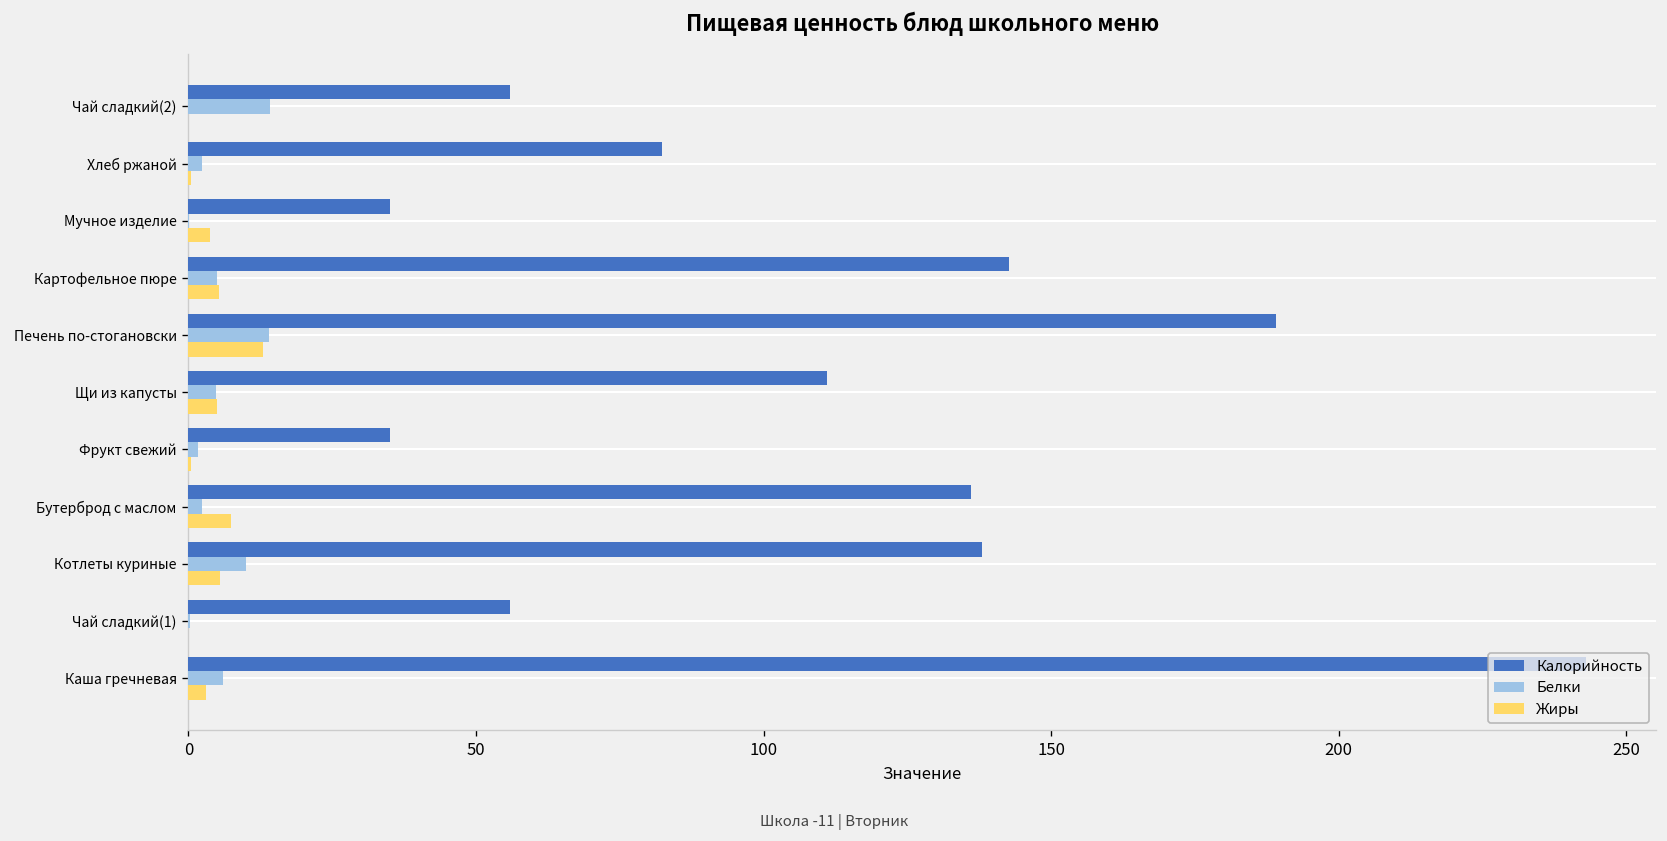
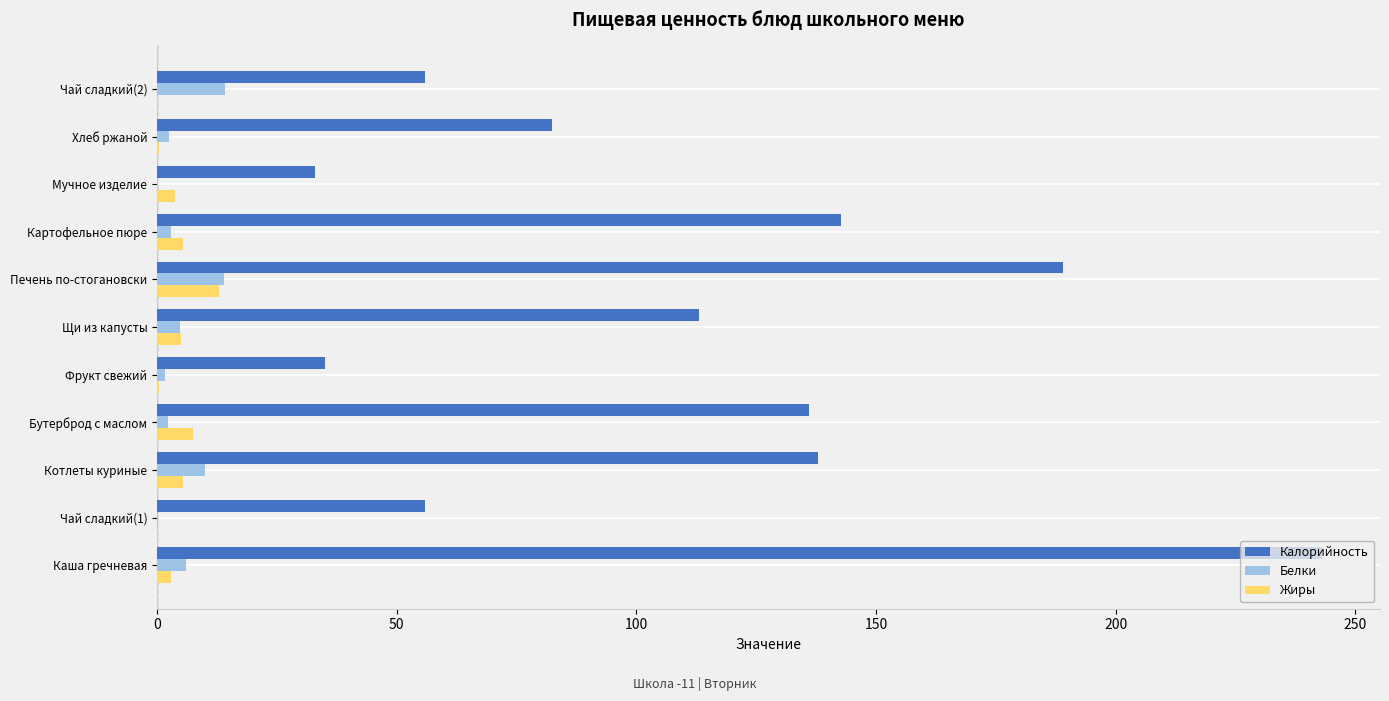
Калорийность, Мучное изделие: 35 -> 33
Белки, Картофельное пюре: 5 -> 3
Калорийность, Щи из капусты: 111 -> 113
